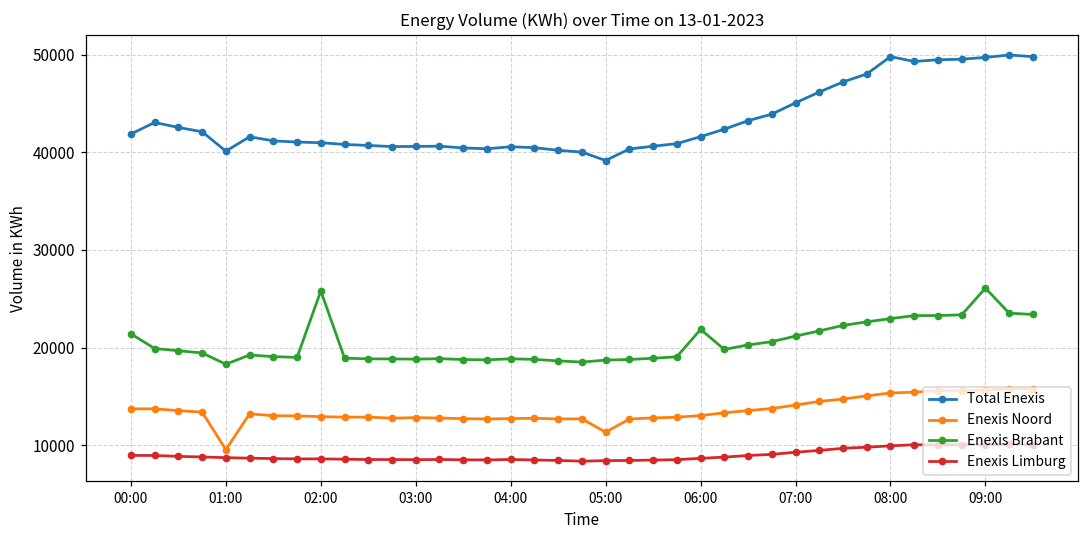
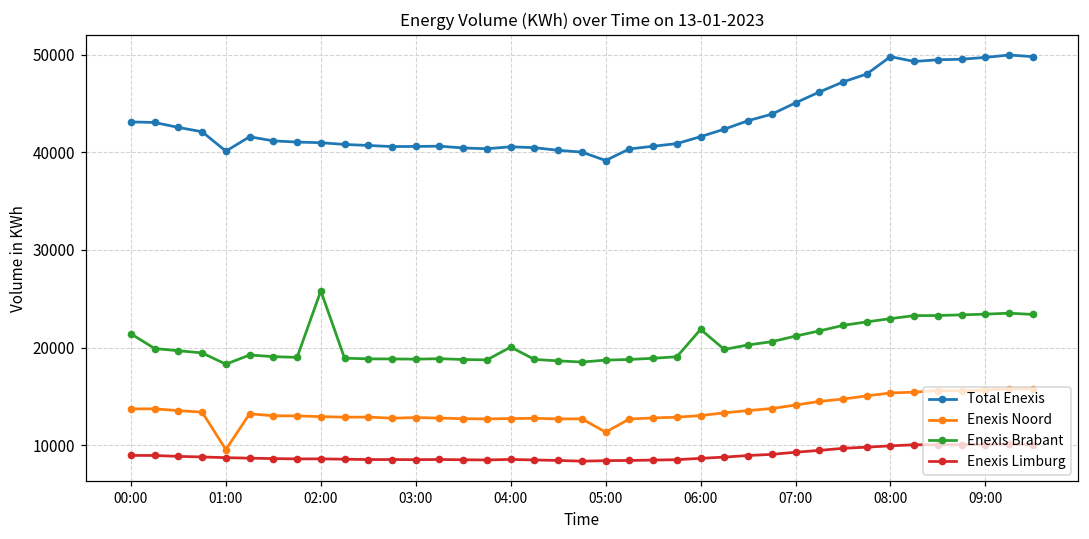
Total Enexis, 00:00: 42000 -> 43000
Enexis Brabant, 04:00: 19000 -> 20000
Enexis Brabant, 09:00: 26000 -> 23000
